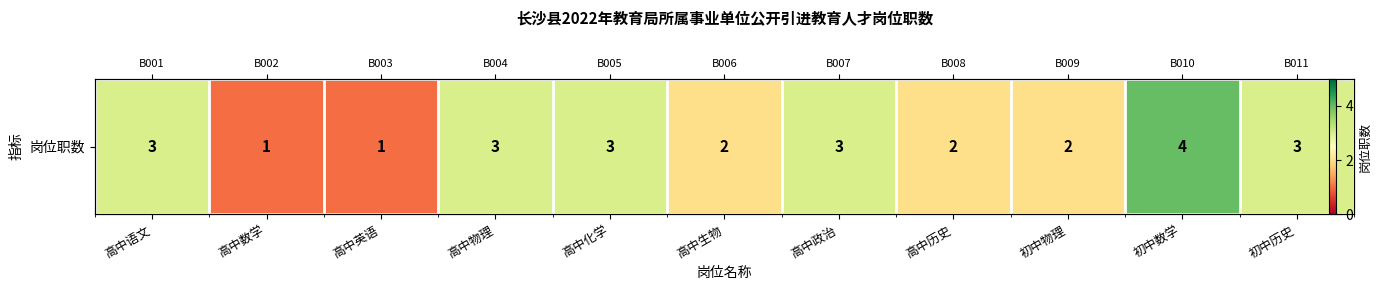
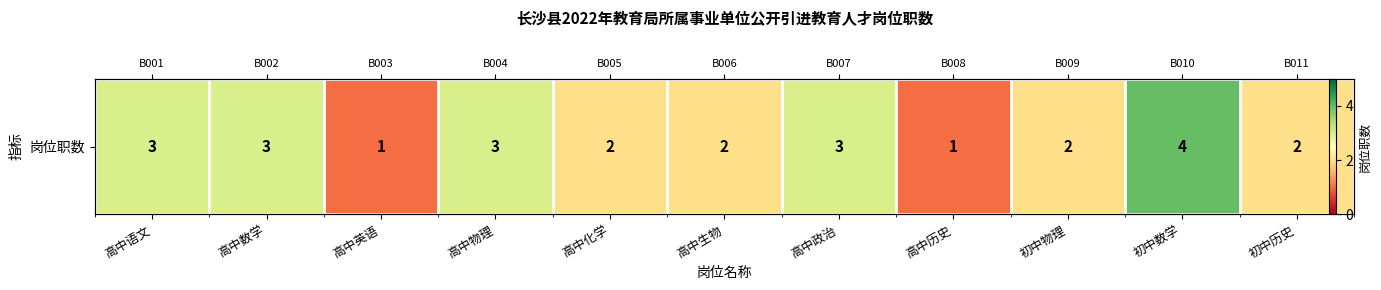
岗位职数, 高中数学: 1 -> 3
岗位职数, 高中化学: 3 -> 2
岗位职数, 高中历史: 2 -> 1
岗位职数, 初中历史: 3 -> 2
